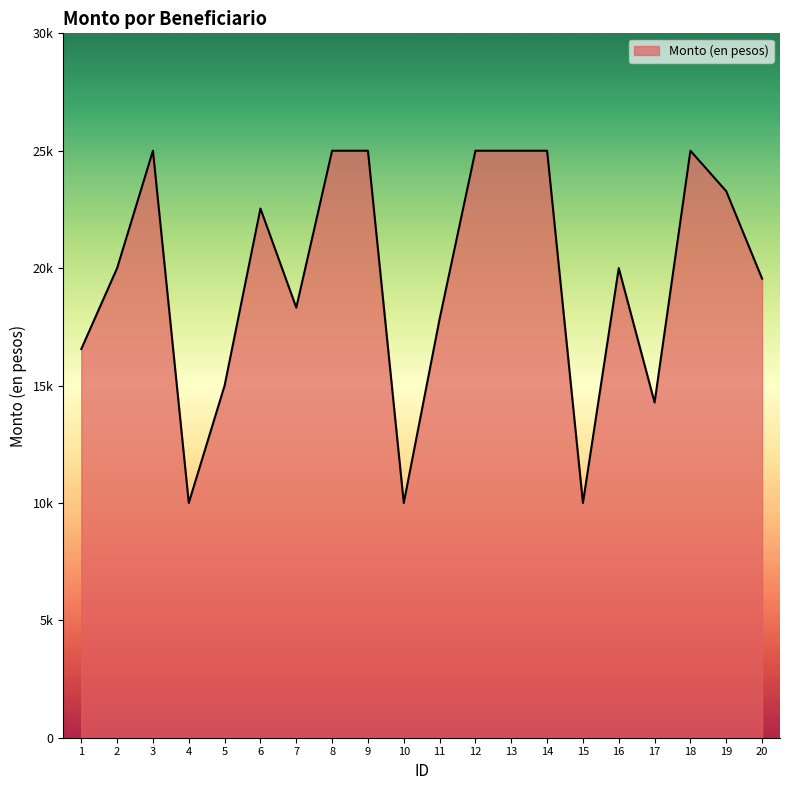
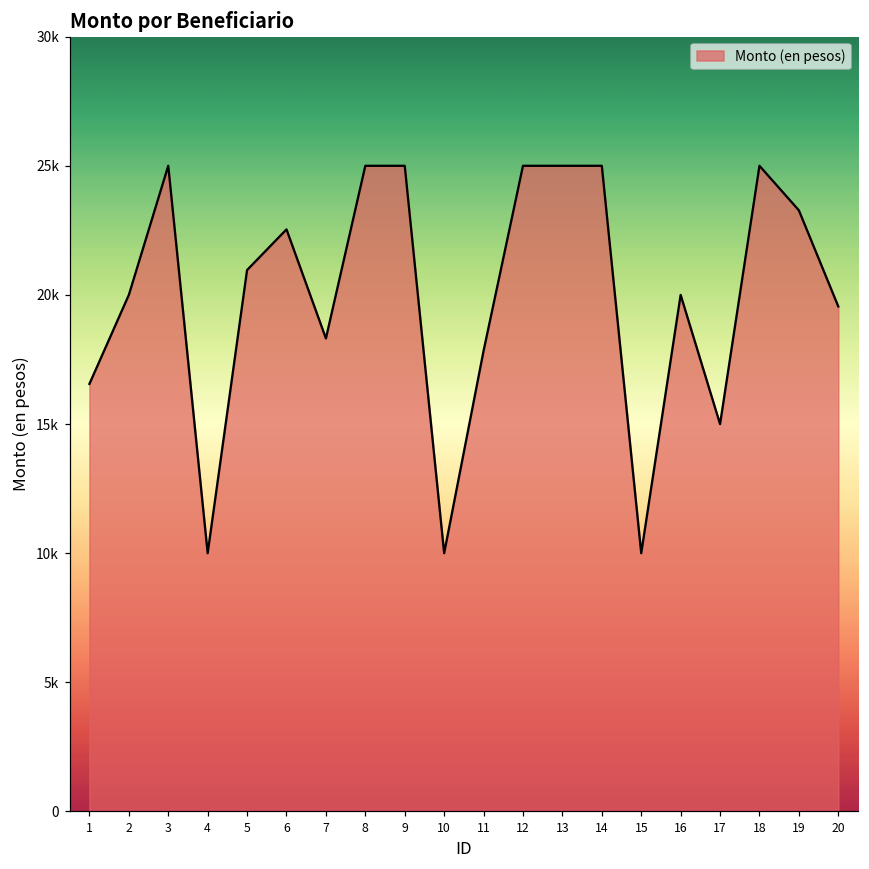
5: 15000 -> 21000
17: 14300 -> 15000
